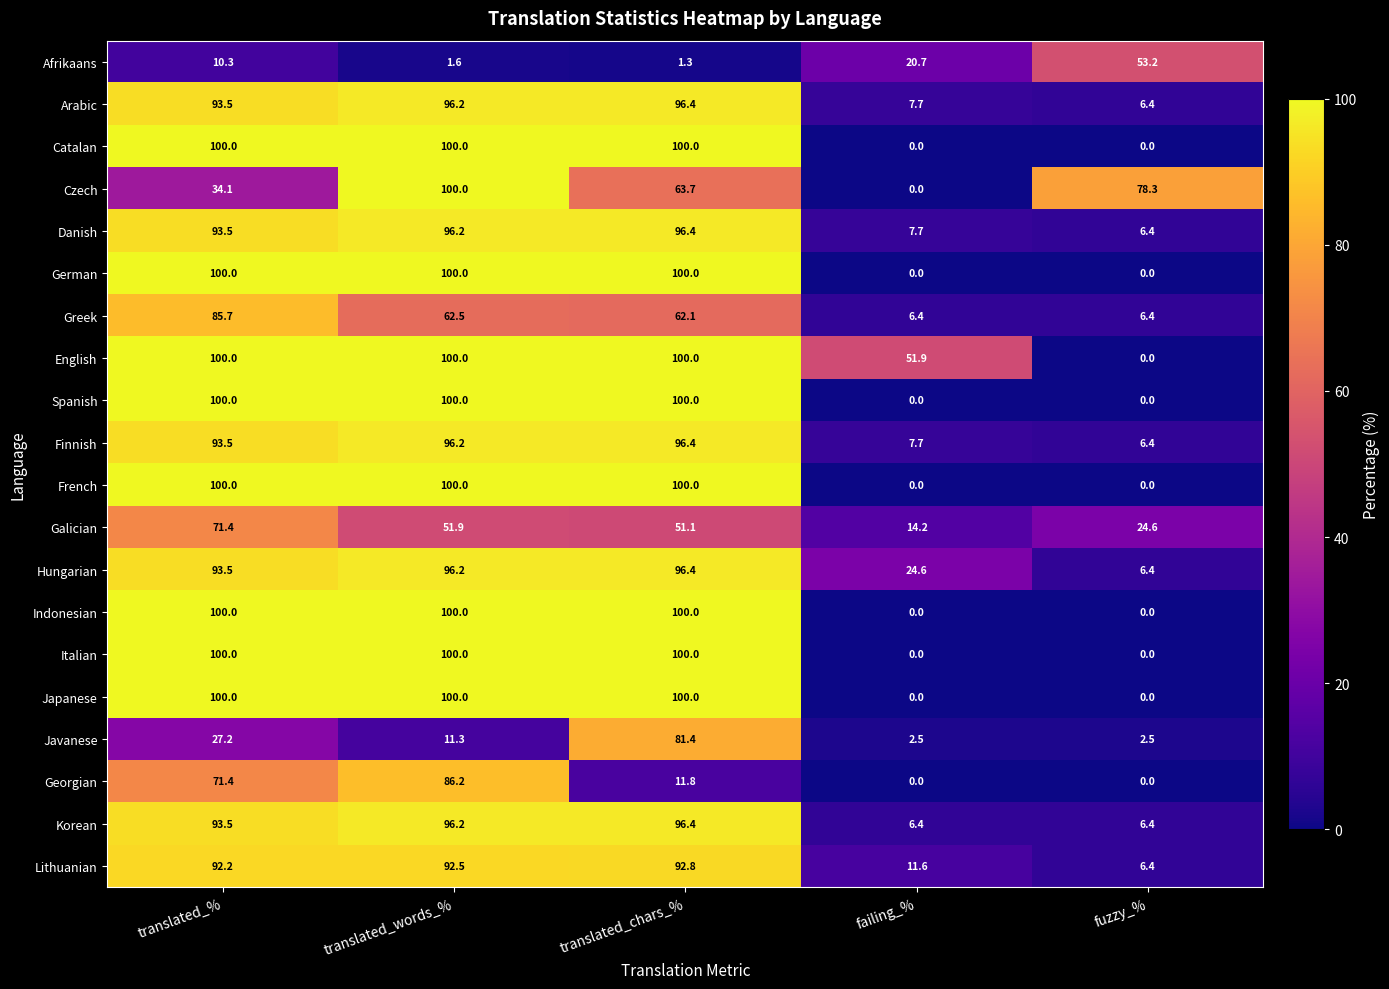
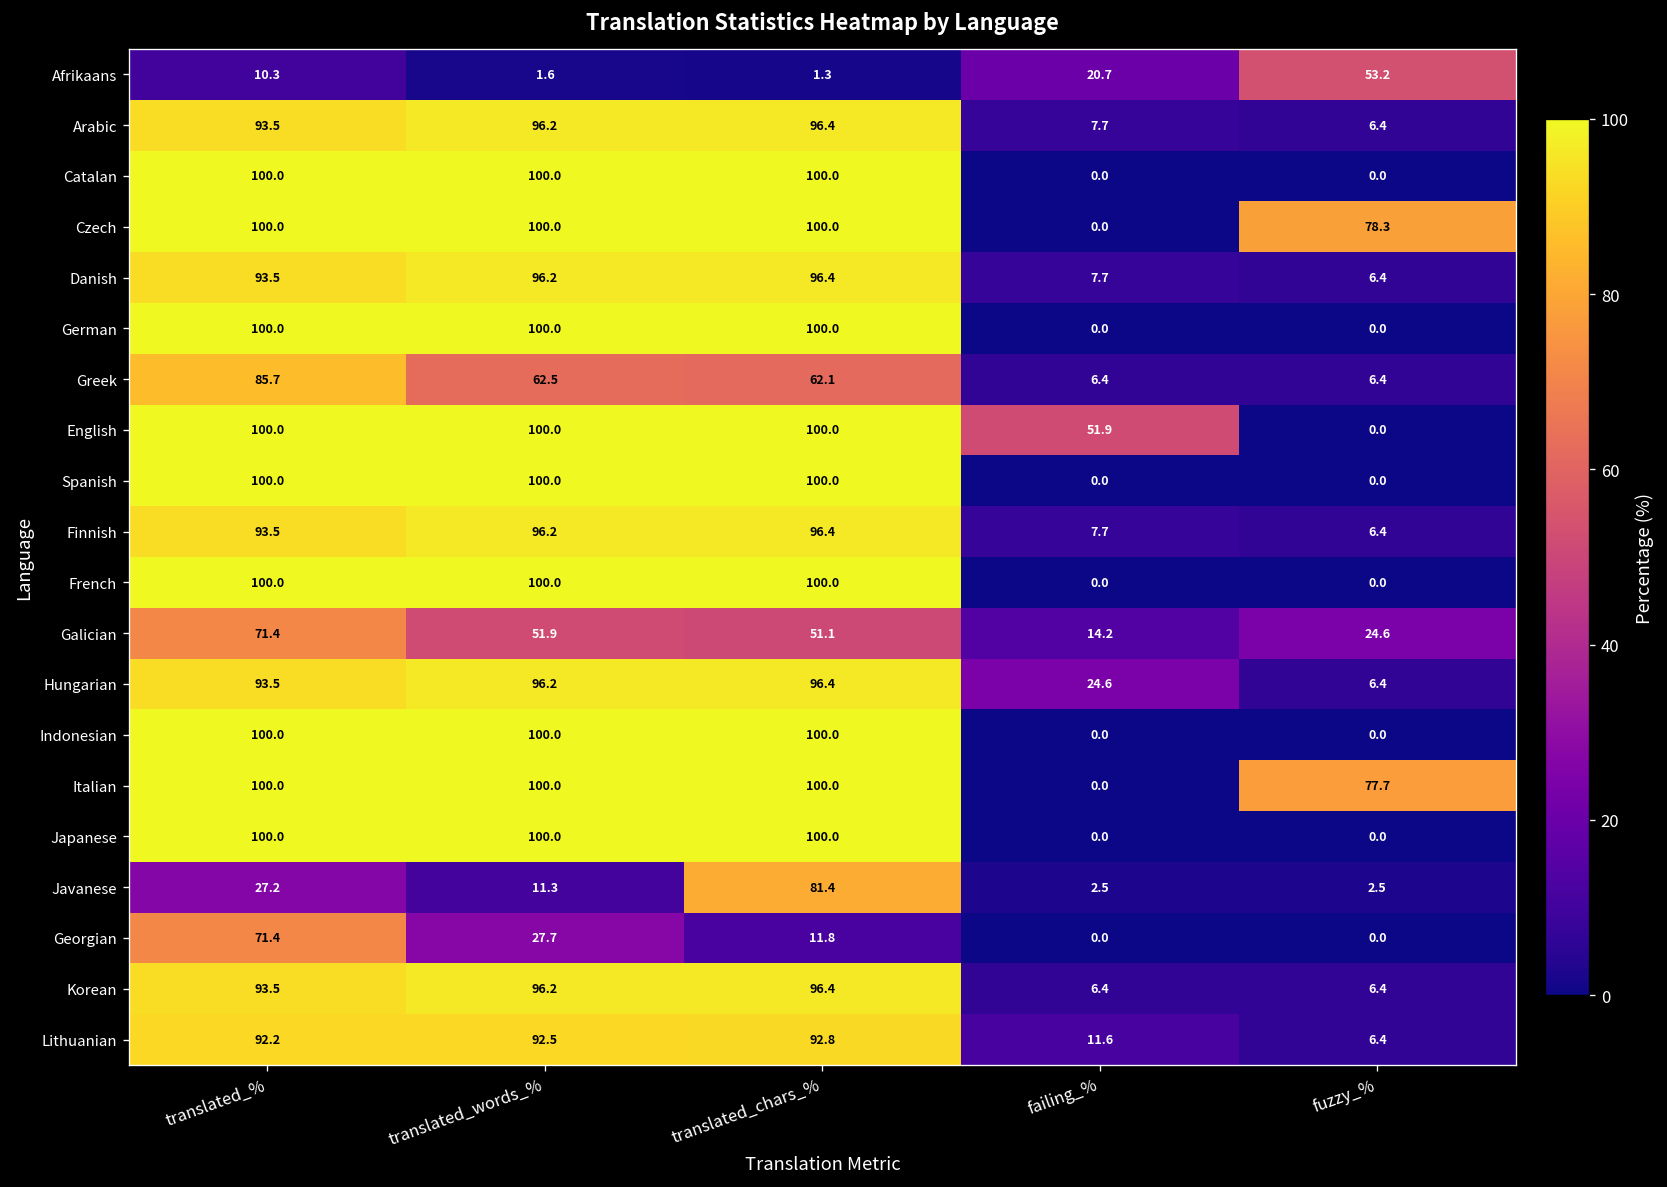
Czech, translated_%: 34.1 -> 100.0
Czech, translated_chars_%: 63.7 -> 100.0
Italian, fuzzy_%: 0.0 -> 77.7
Georgian, translated_words_%: 86.2 -> 27.7
